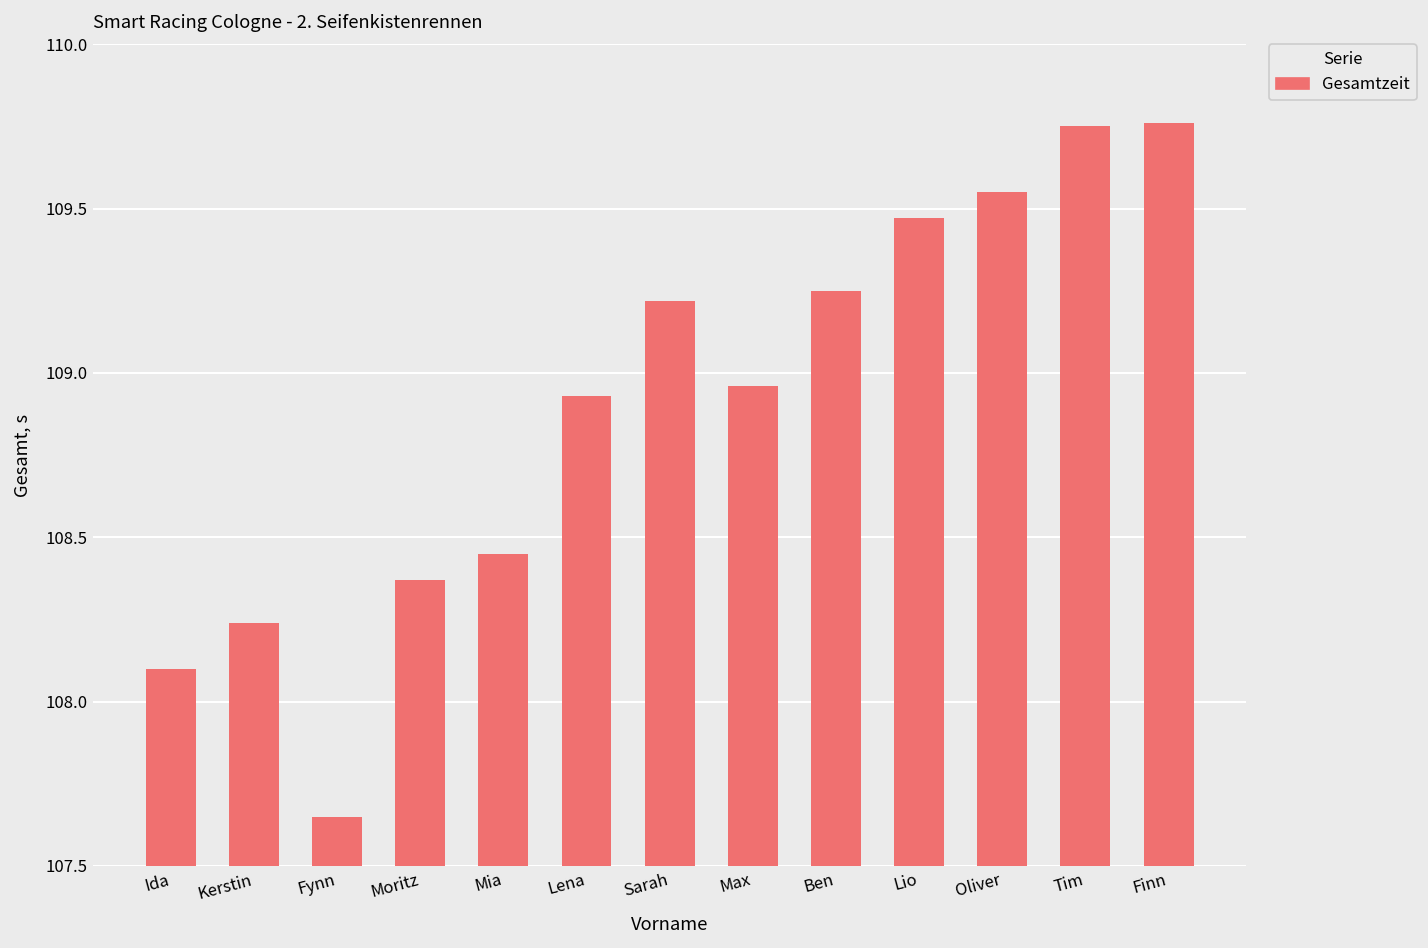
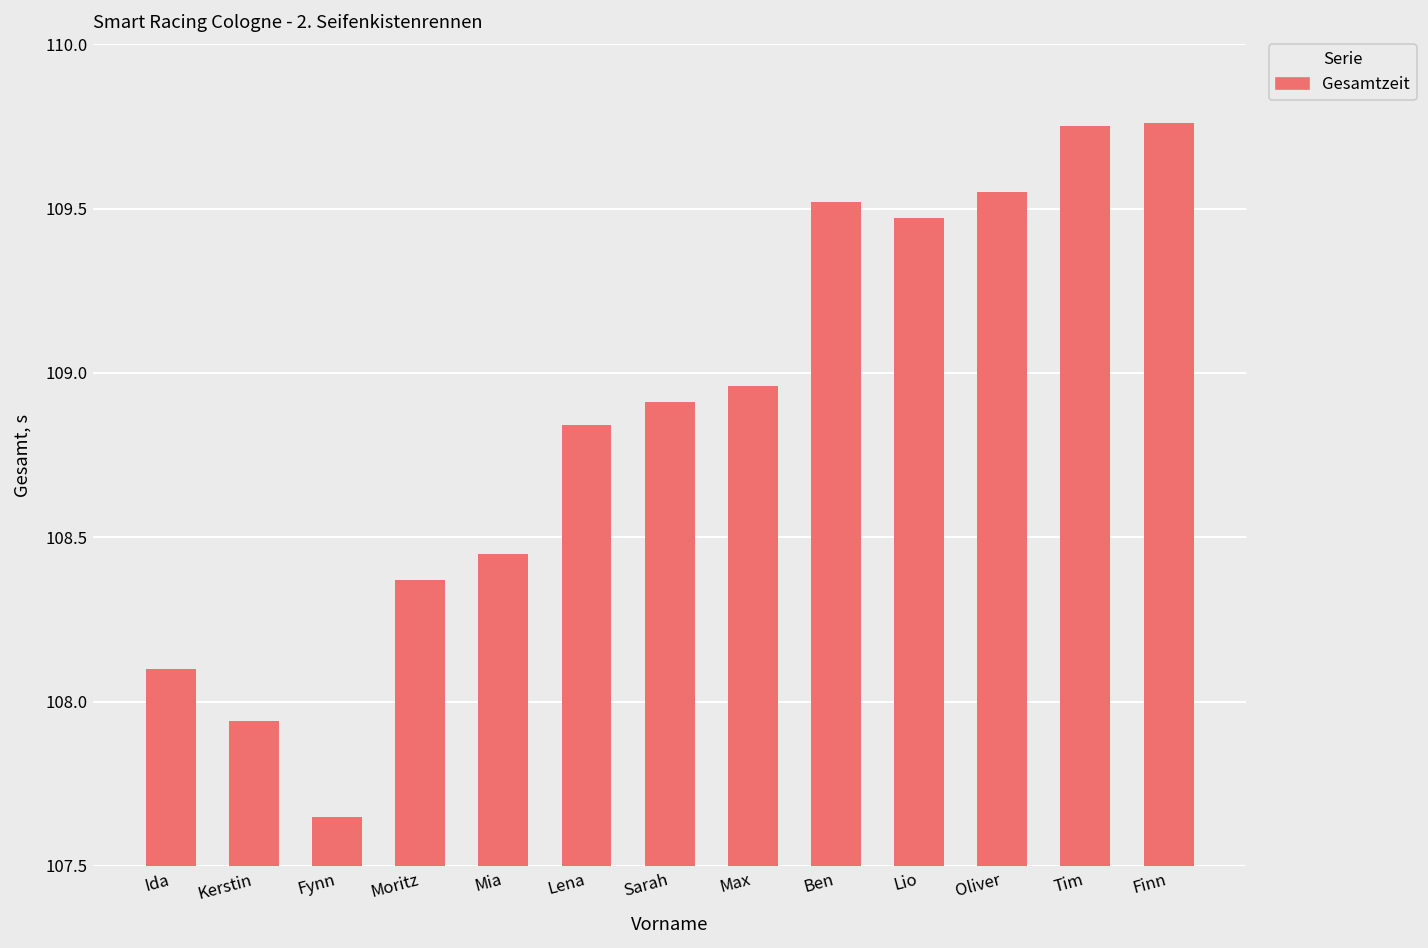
Kerstin: 108.24 -> 107.94
Lena: 108.93 -> 108.84
Sarah: 109.22 -> 108.91
Ben: 109.25 -> 109.52
